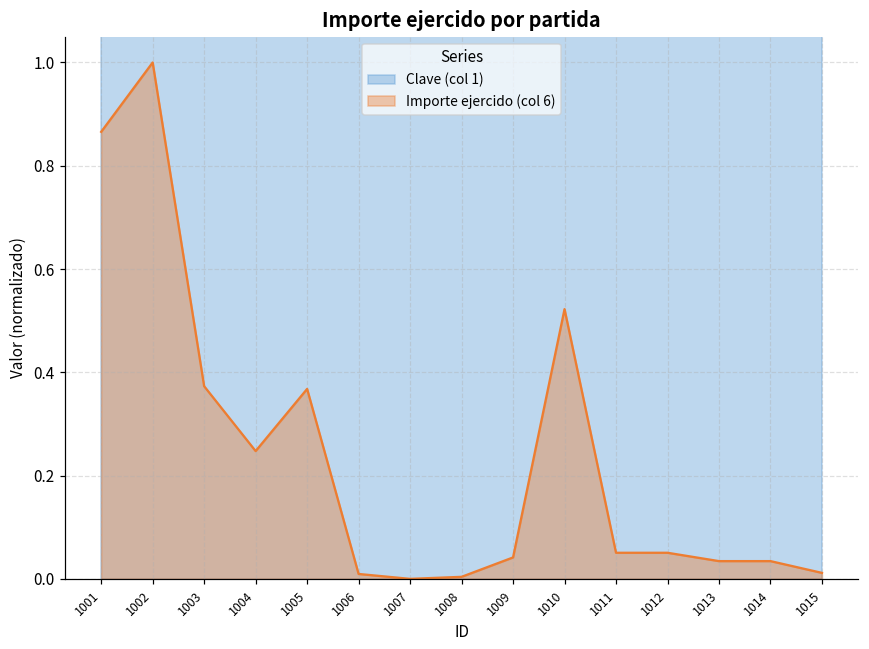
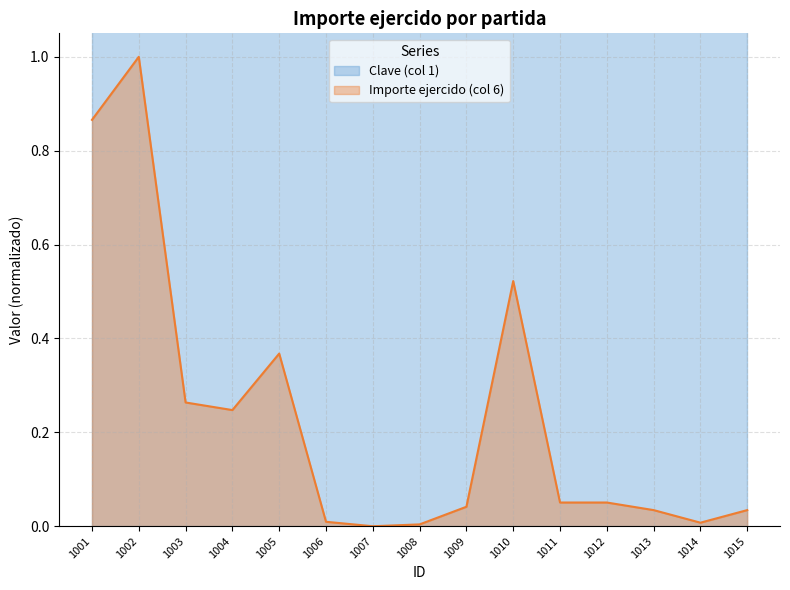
Importe ejercido (col 6), 1003: 0.37 -> 0.26
Importe ejercido (col 6), 1014: 0.03 -> 0.01
Importe ejercido (col 6), 1015: 0.01 -> 0.03
